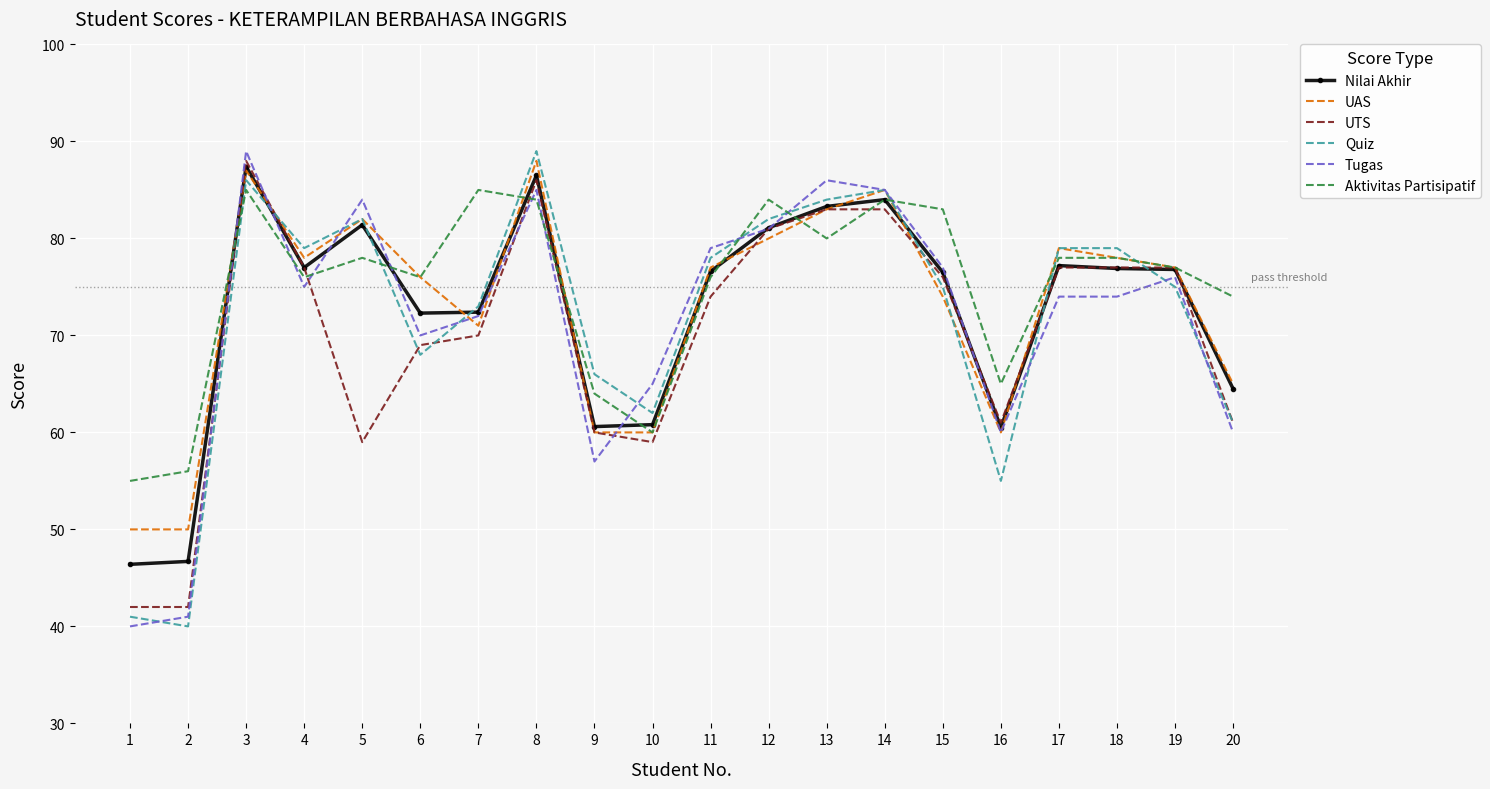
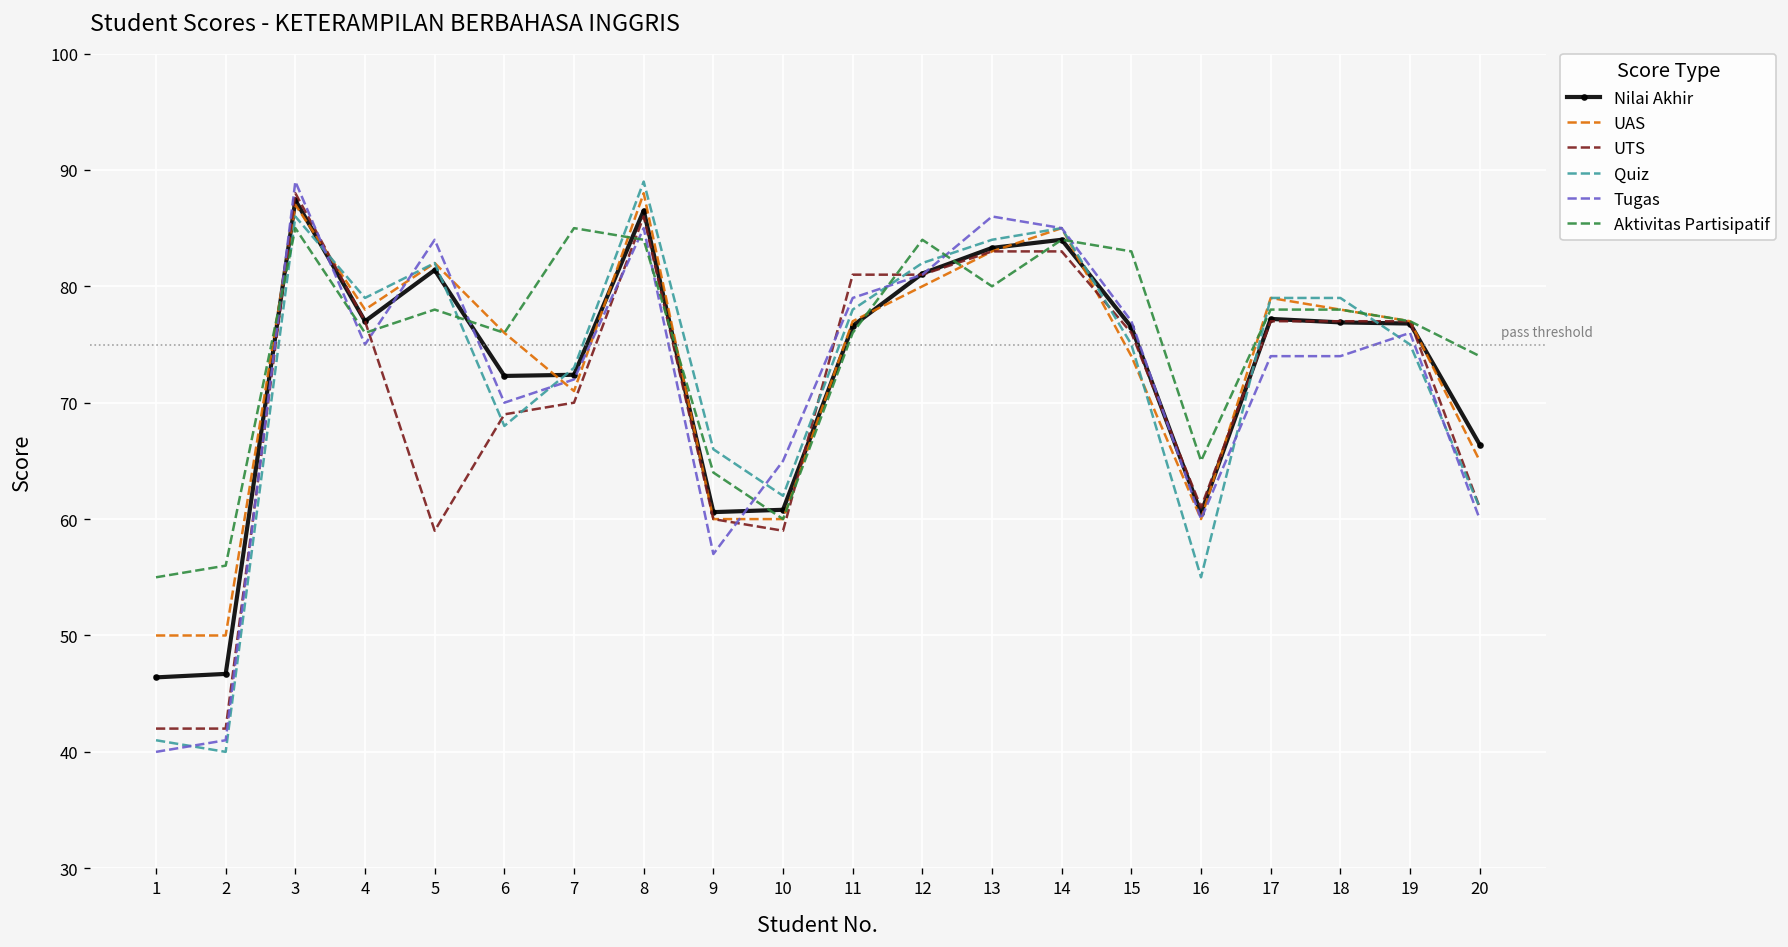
UTS, 11: 74 -> 81
Nilai Akhir, 20: 65 -> 66
